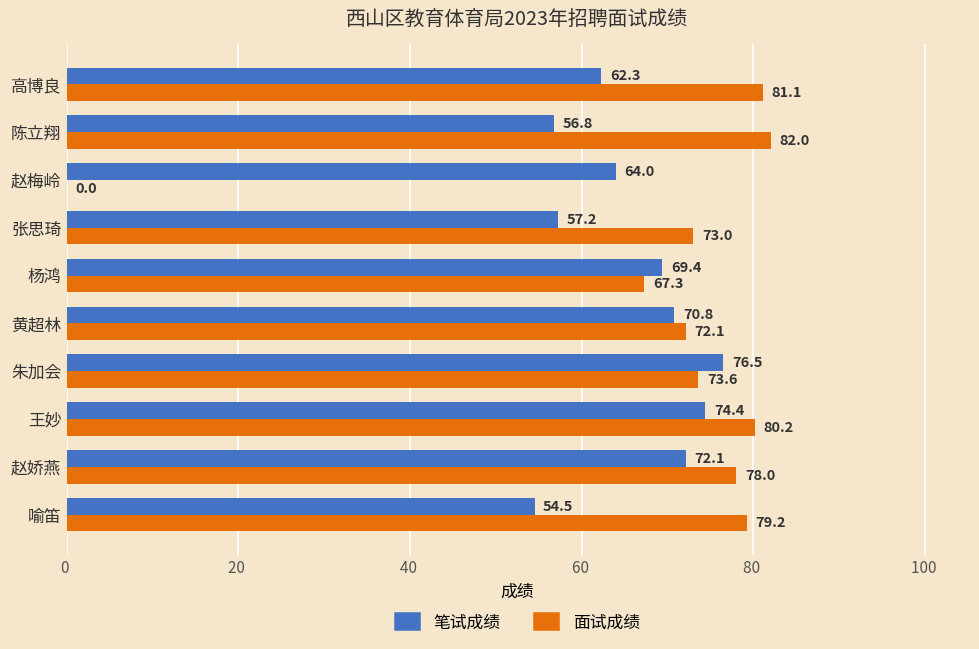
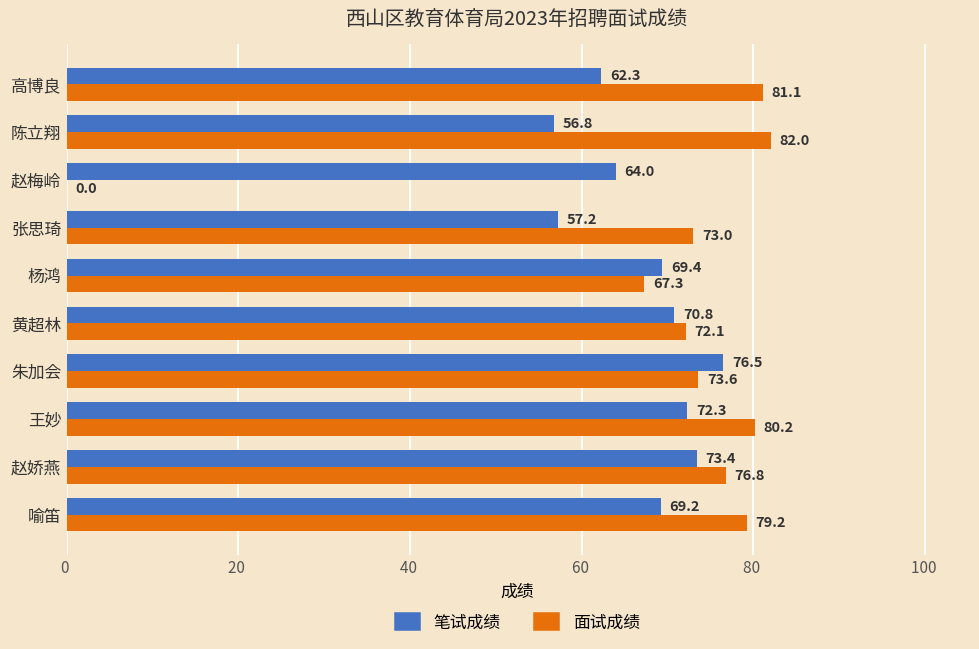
笔试成绩, 王妙: 74.4 -> 72.3
笔试成绩, 赵娇燕: 72.1 -> 73.4
面试成绩, 赵娇燕: 78.0 -> 76.8
笔试成绩, 喻笛: 54.5 -> 69.2
